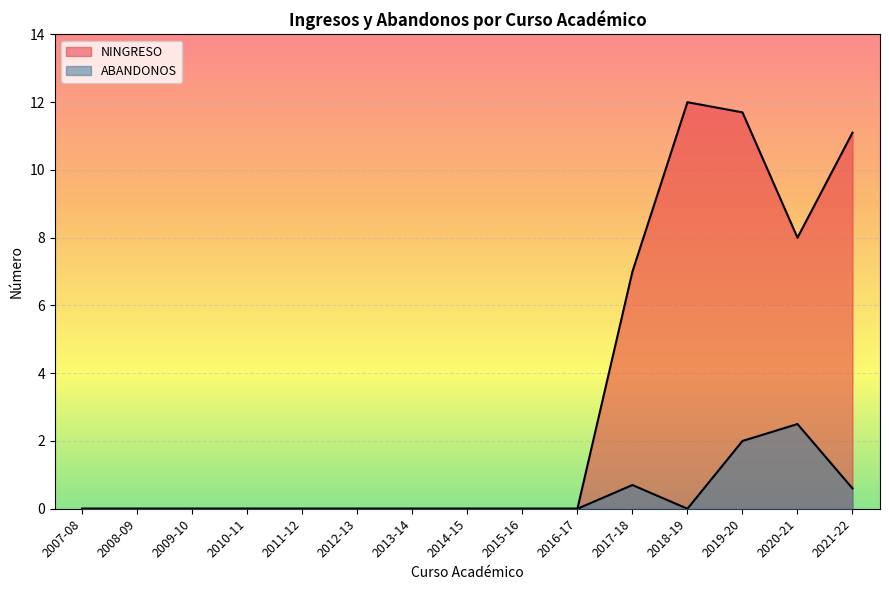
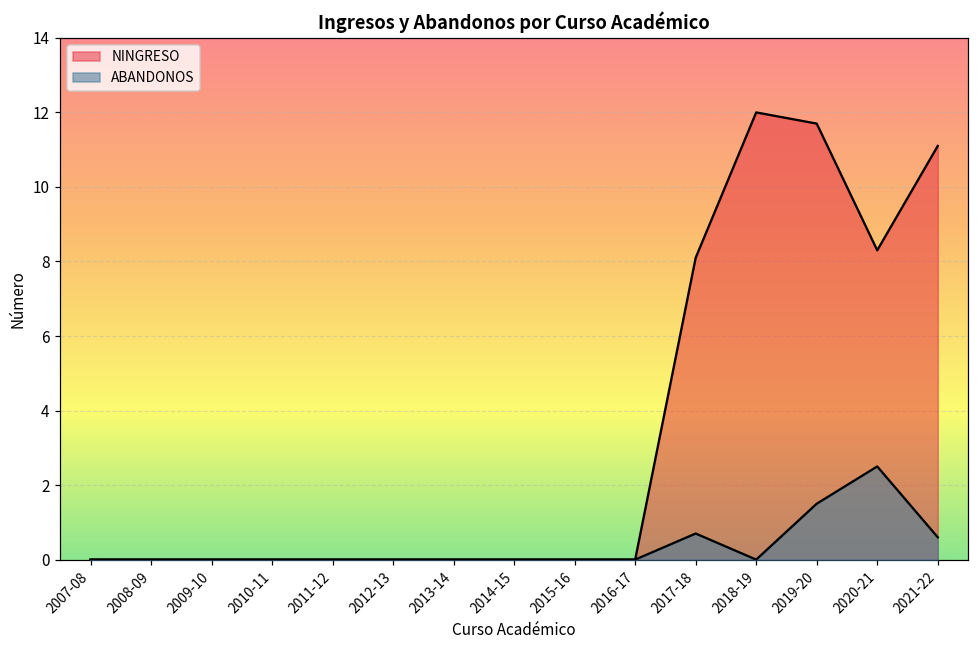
NINGRESO, 2017-18: 7.0 -> 8.1
ABANDONOS, 2019-20: 2.0 -> 1.5
NINGRESO, 2020-21: 8.0 -> 8.3
